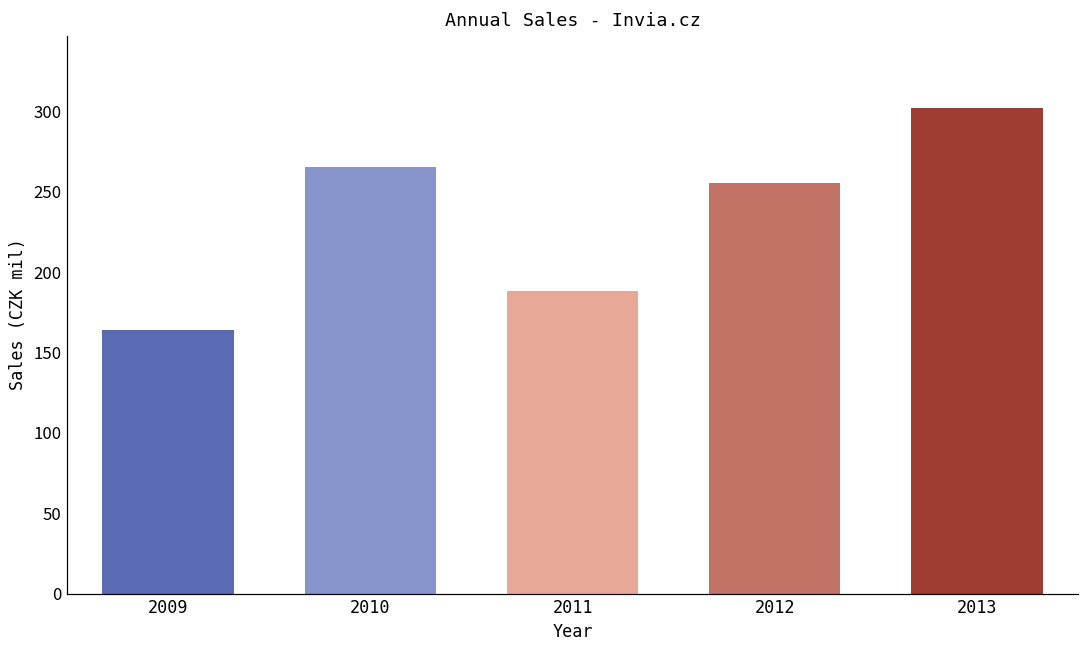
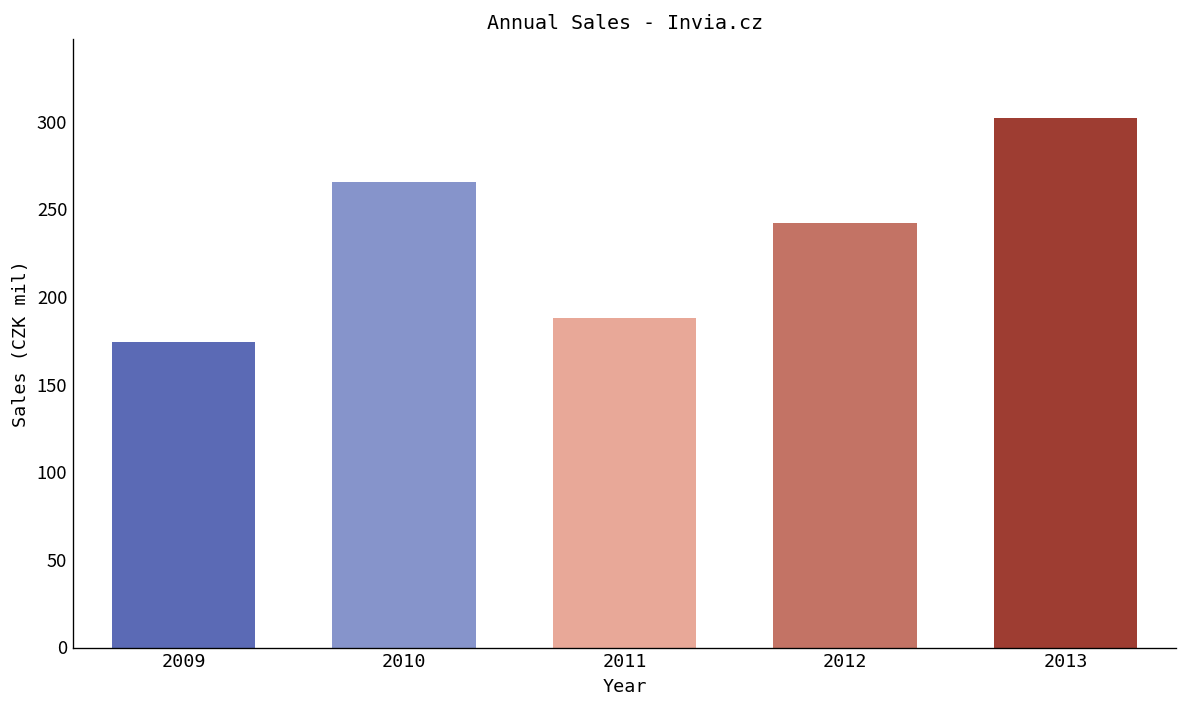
2009: 164 -> 174
2012: 256 -> 242
